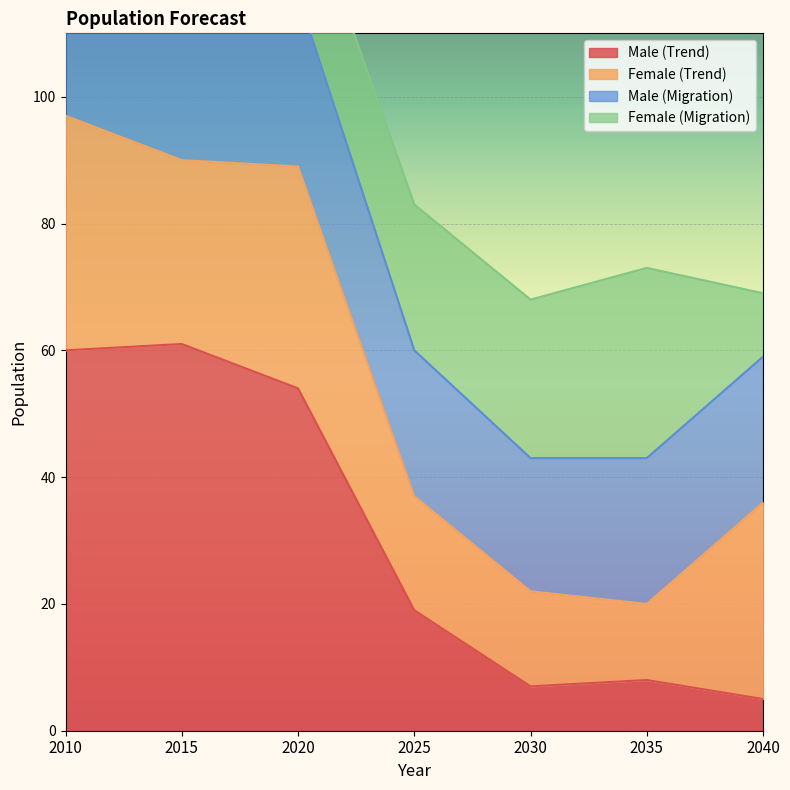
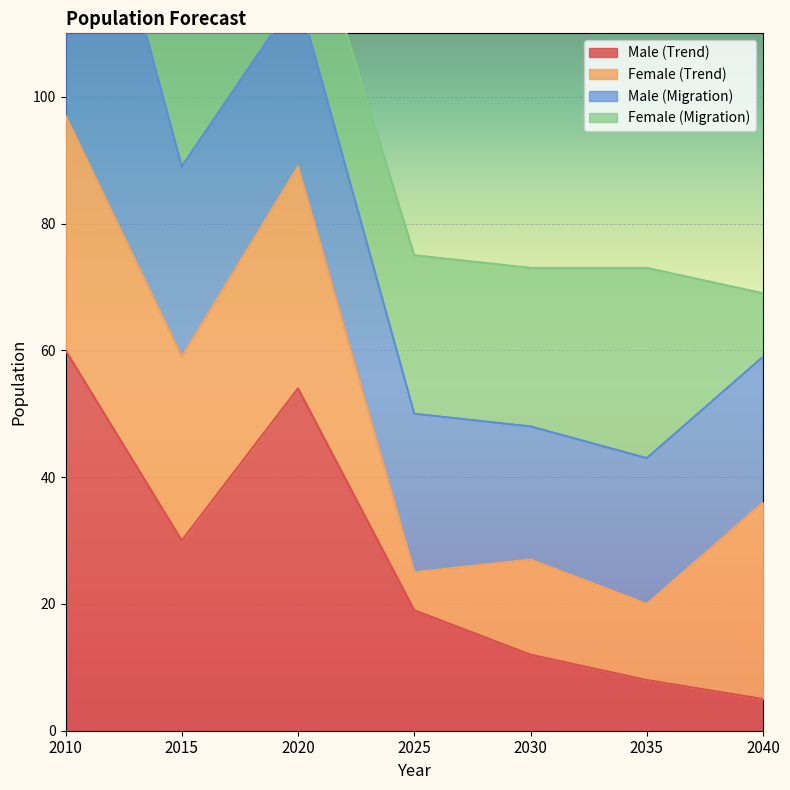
Male (Trend), 2015: 61 -> 30
Female (Trend), 2025: 18 -> 6
Male (Migration), 2025: 23 -> 25
Female (Migration), 2025: 23 -> 25
Male (Trend), 2030: 7 -> 12
